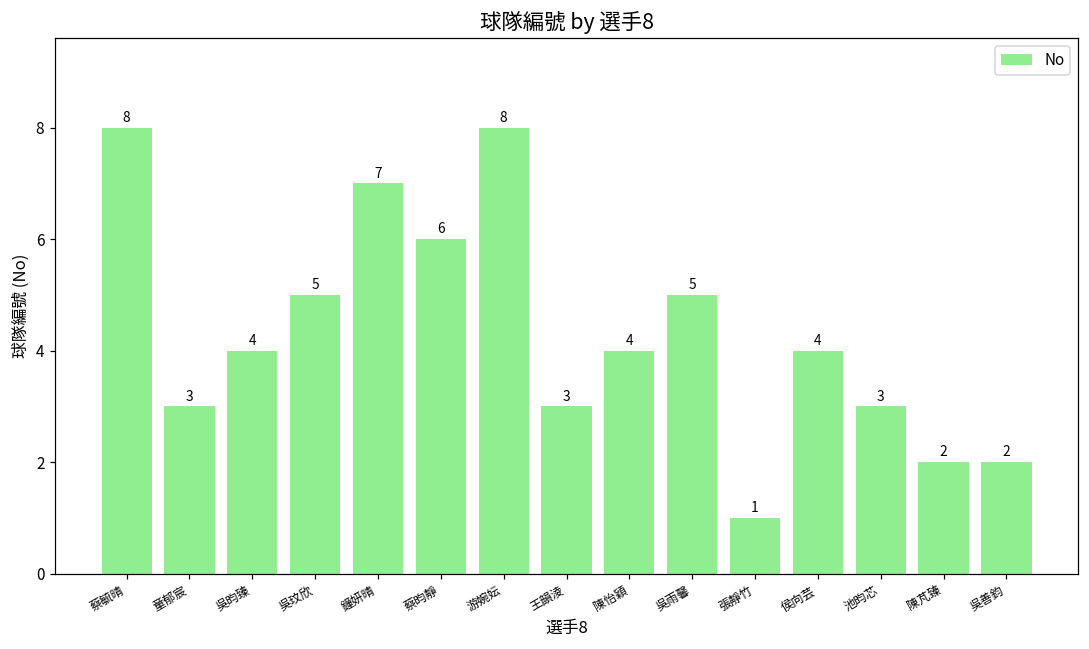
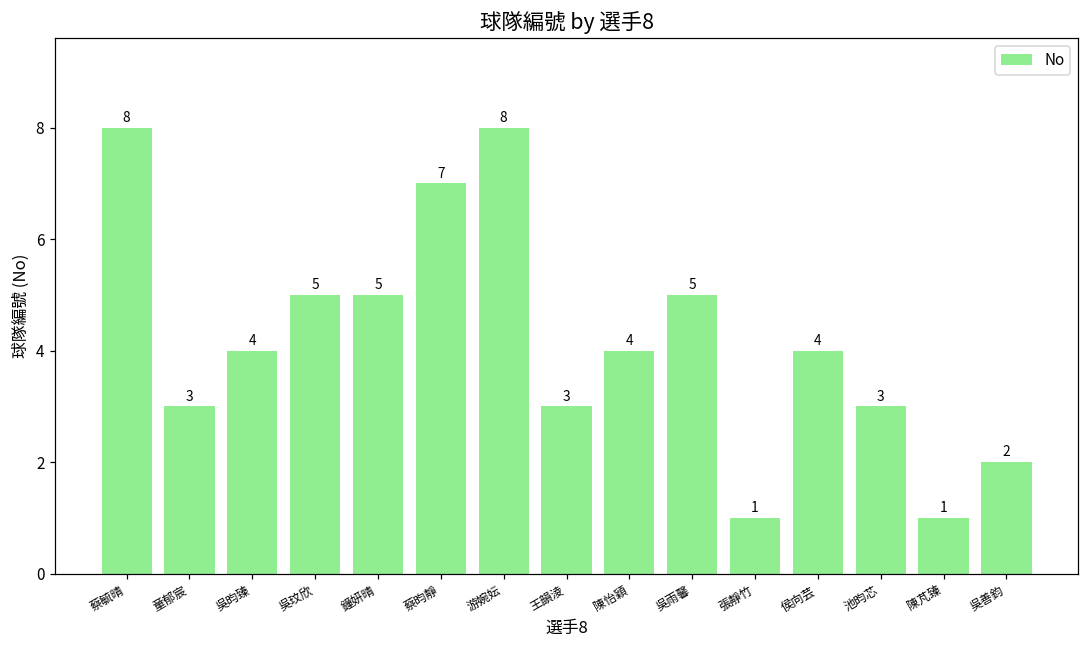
鐘妍晴: 7 -> 5
蔡昀靜: 6 -> 7
陳芃臻: 2 -> 1
